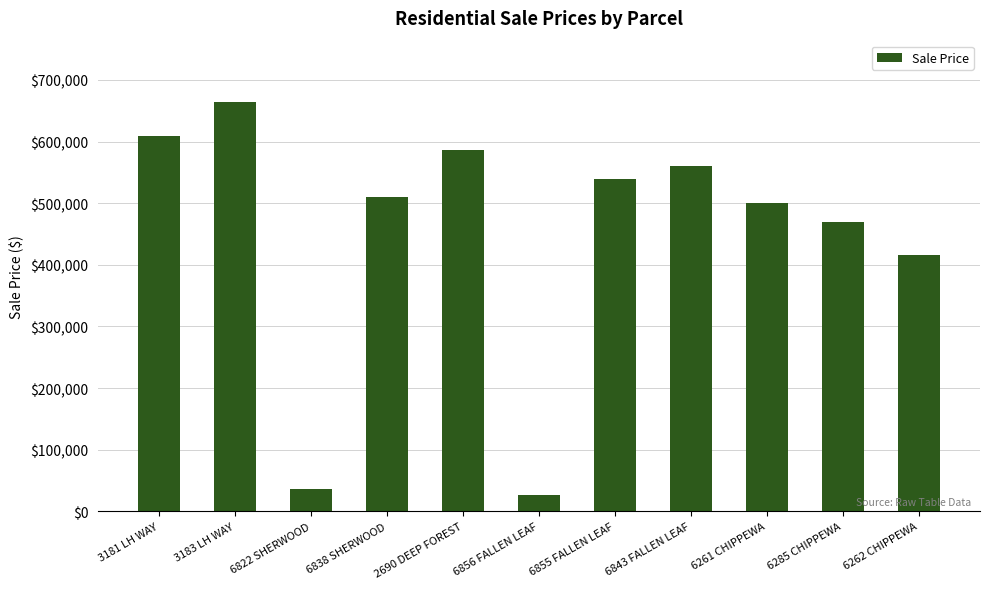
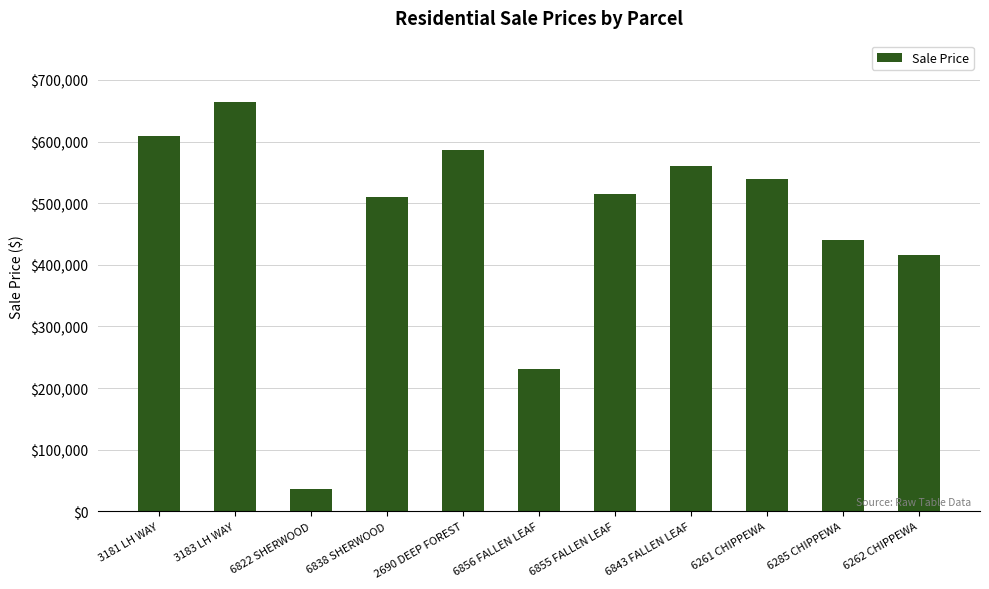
6856 FALLEN LEAF: $30,000 -> $230,000
6855 FALLEN LEAF: $540,000 -> $520,000
6261 CHIPPEWA: $500,000 -> $540,000
6285 CHIPPEWA: $470,000 -> $440,000
